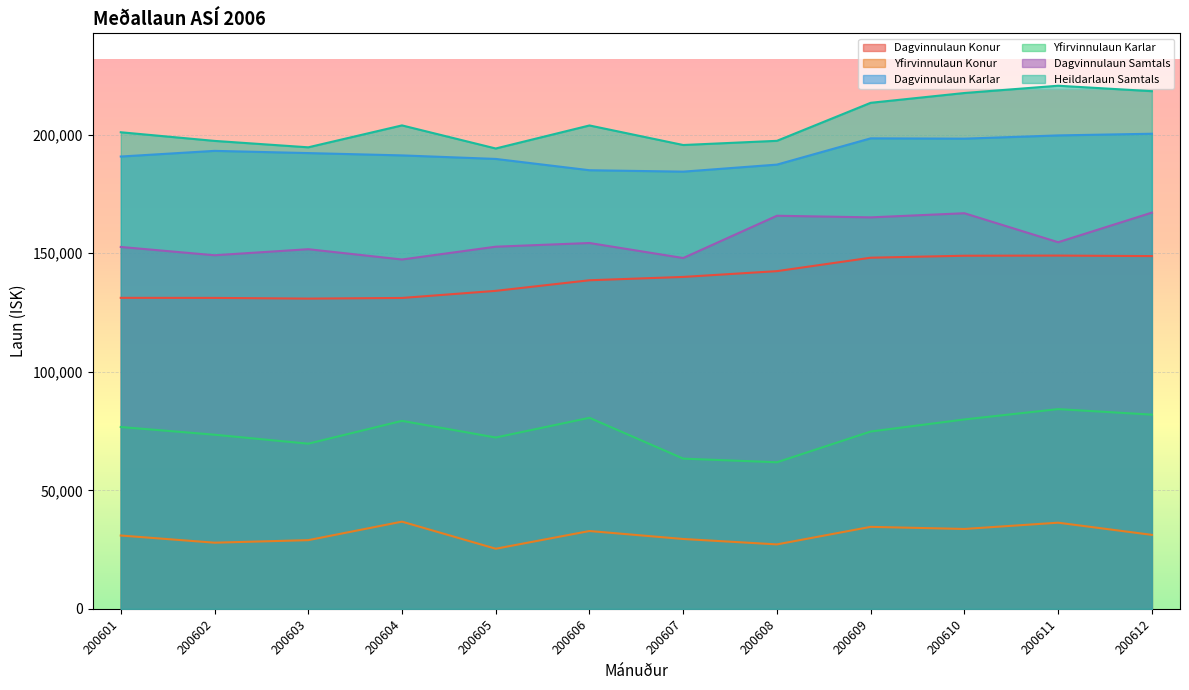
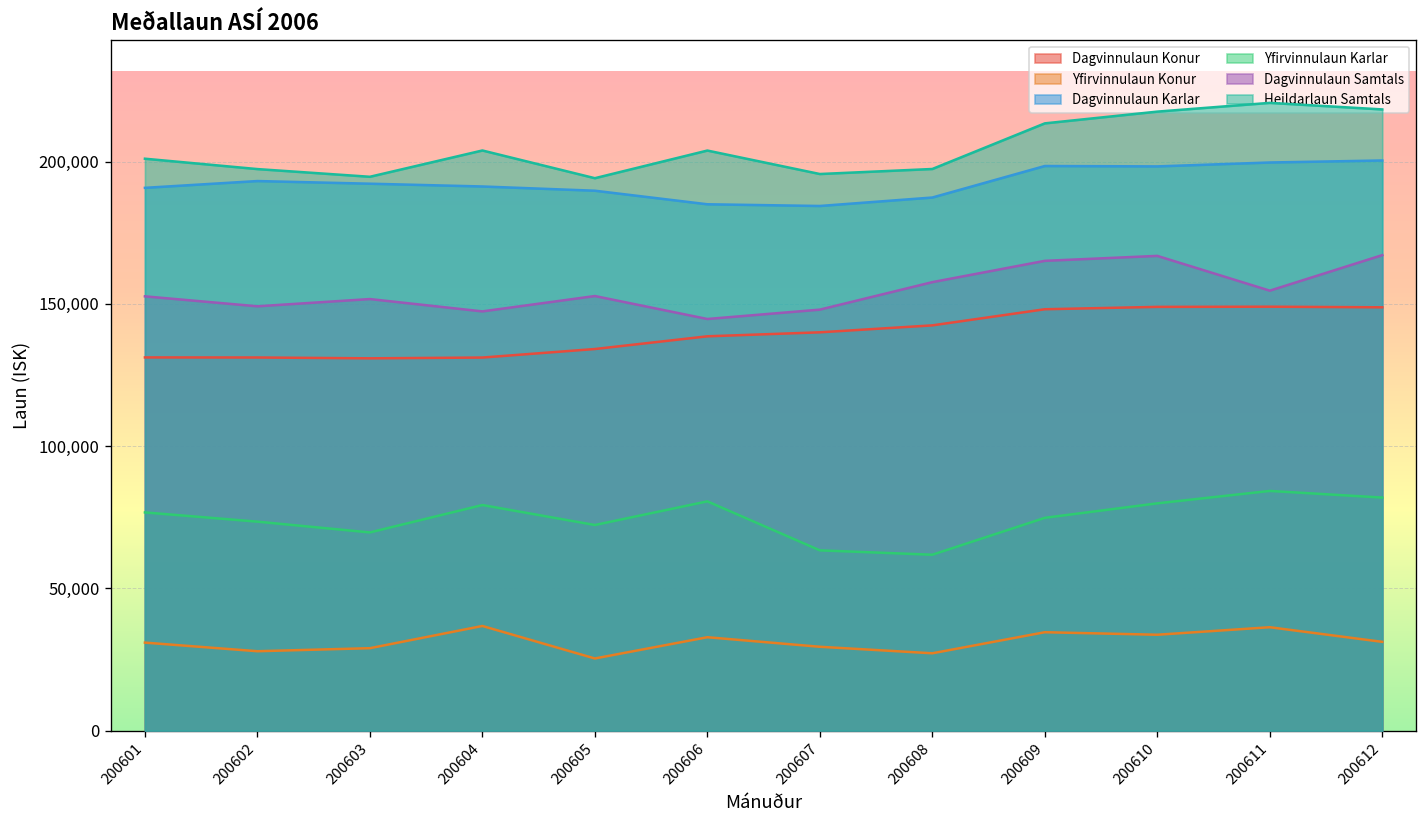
Dagvinnulaun Samtals, 200606: 154,000 -> 145,000
Dagvinnulaun Samtals, 200608: 166,000 -> 158,000
